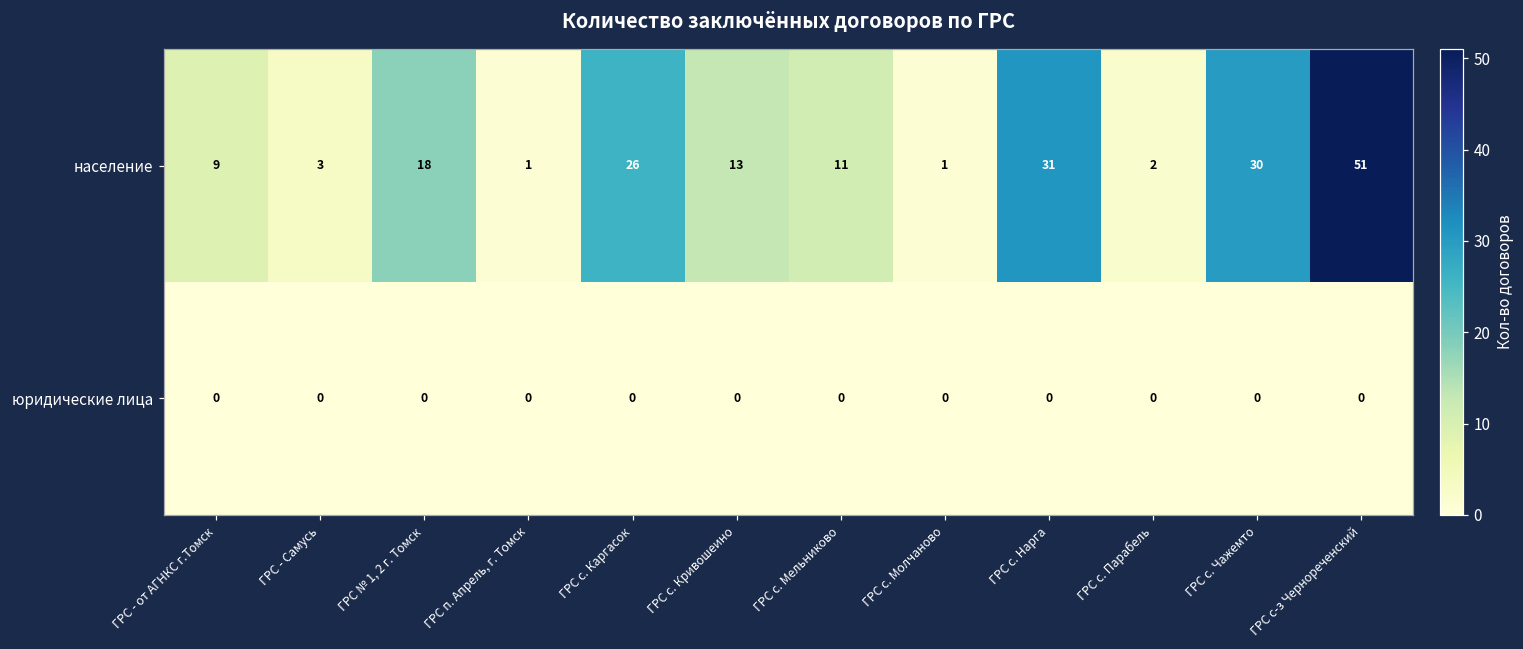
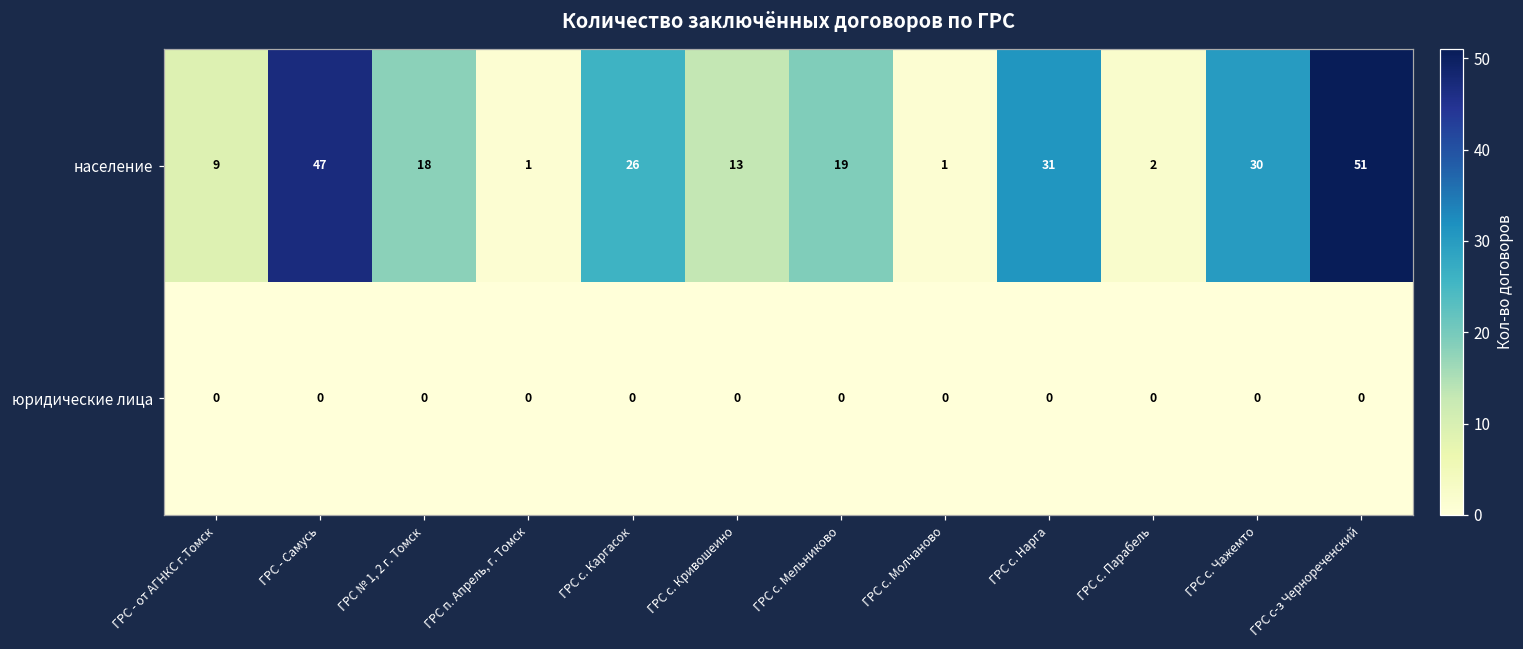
население, ГРС - Самусь: 3 -> 47
население, ГРС с. Мельниково: 11 -> 19
